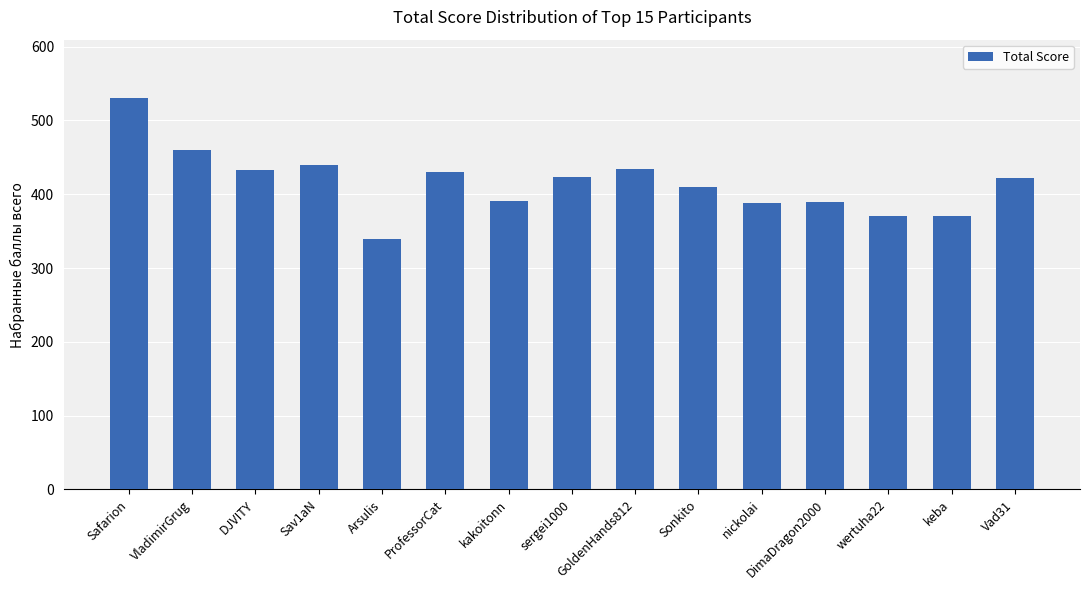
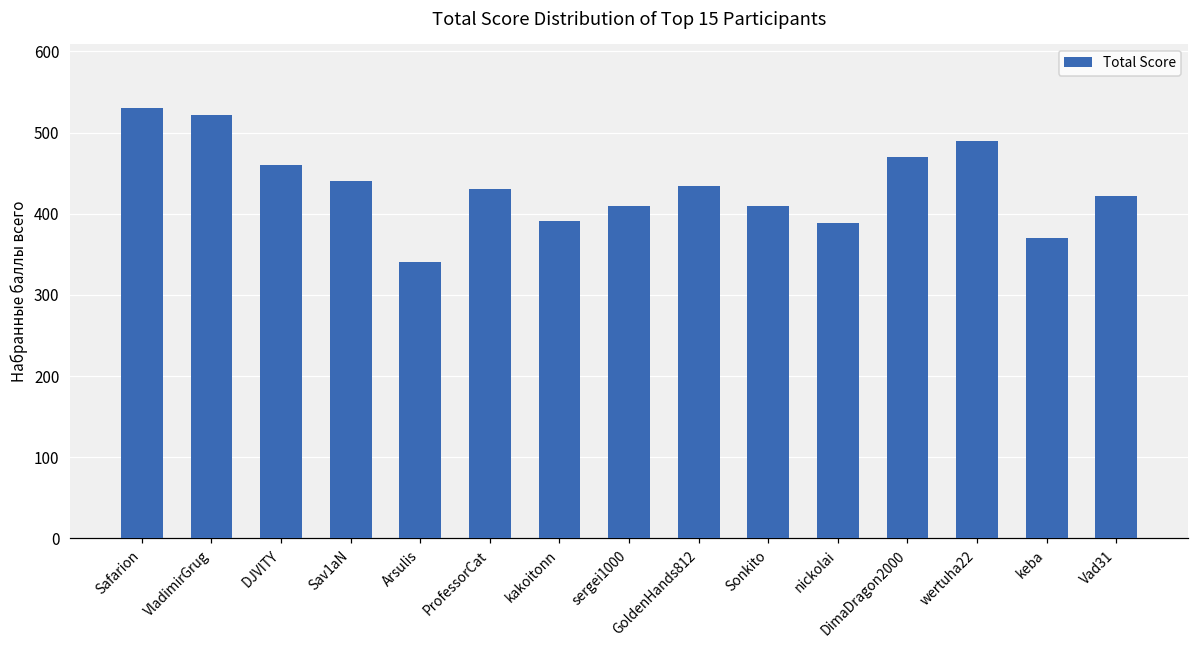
VladimirGrug: 460 -> 520
DJVITY: 430 -> 460
sergei1000: 420 -> 410
DimaDragon2000: 390 -> 470
wertuha22: 370 -> 490
